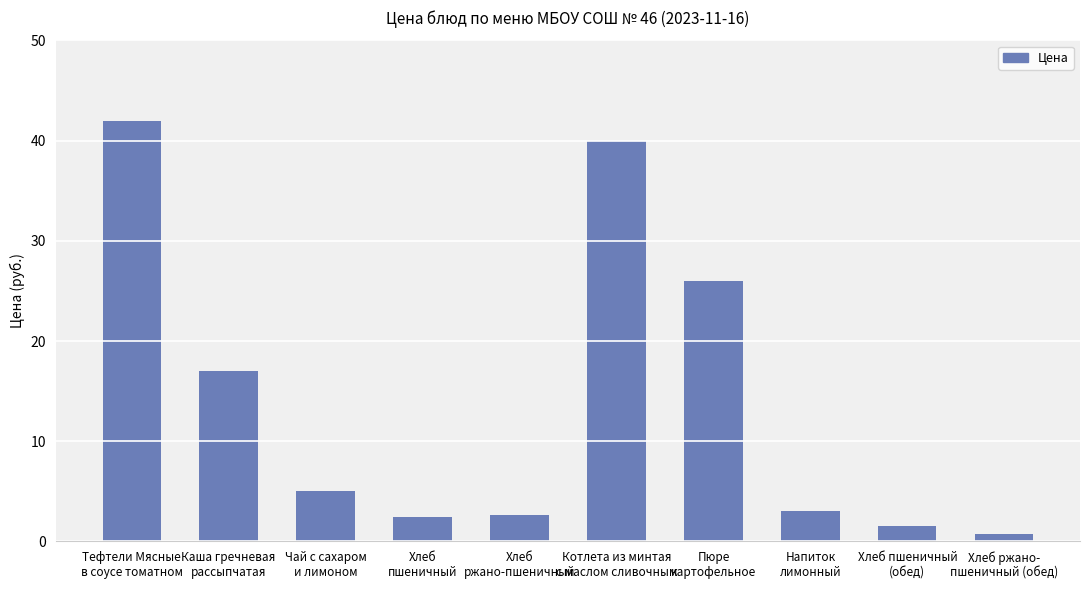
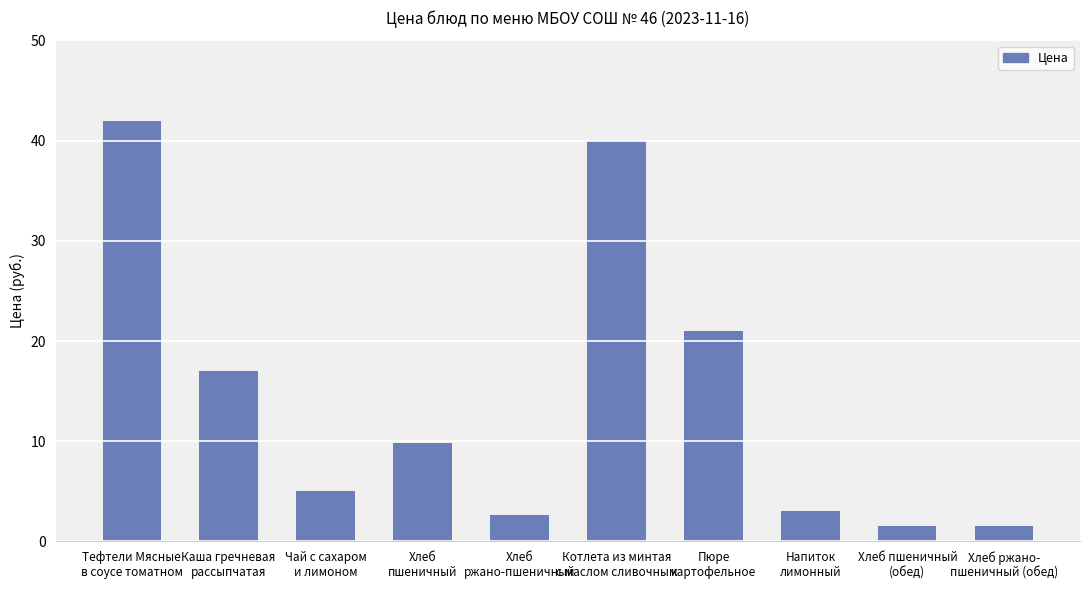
Хлеб пшеничный: 2.4 -> 9.8
Пюре картофельное: 26 -> 21
Хлеб ржано- пшеничный (обед): 0.7 -> 1.5
